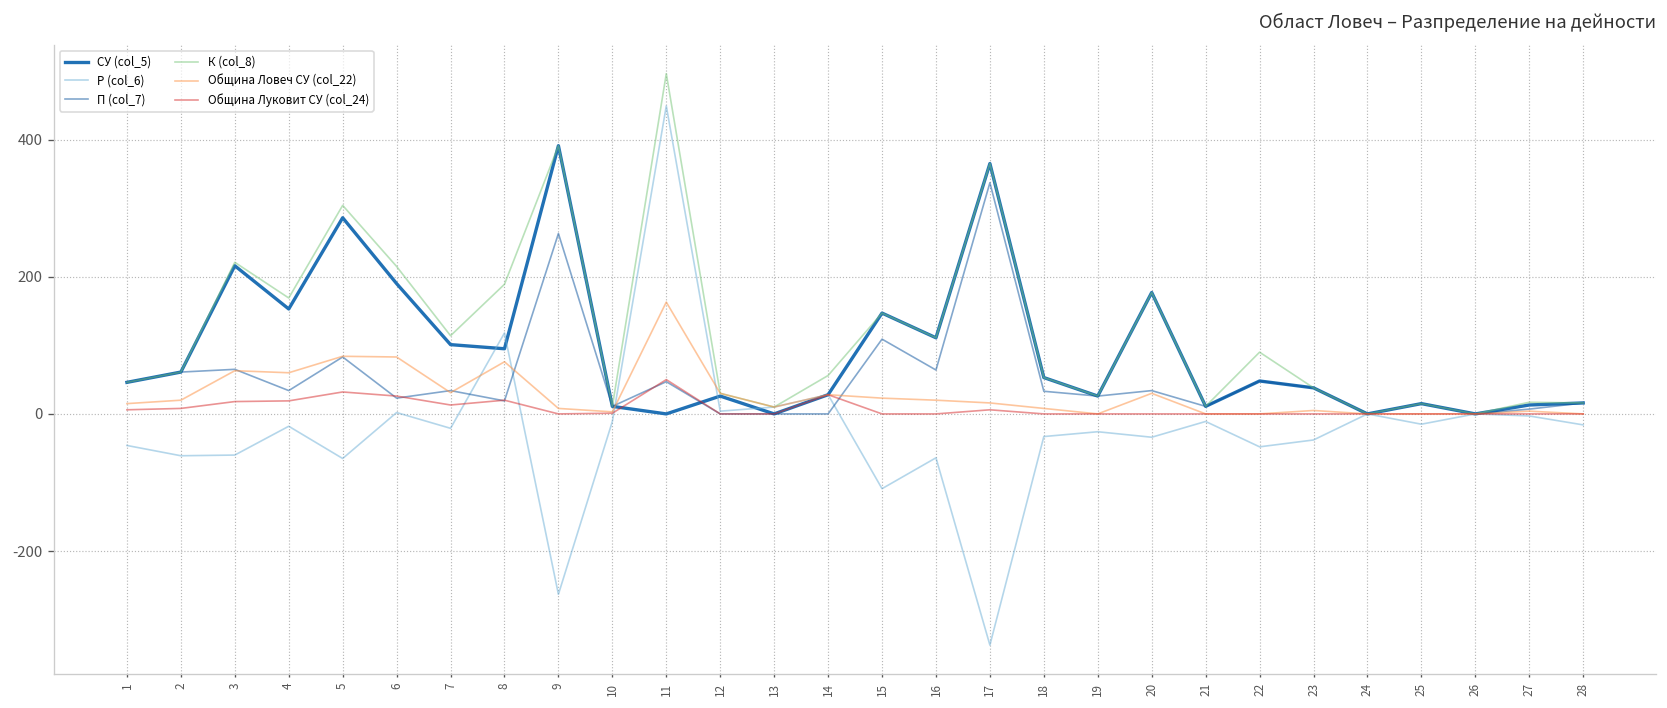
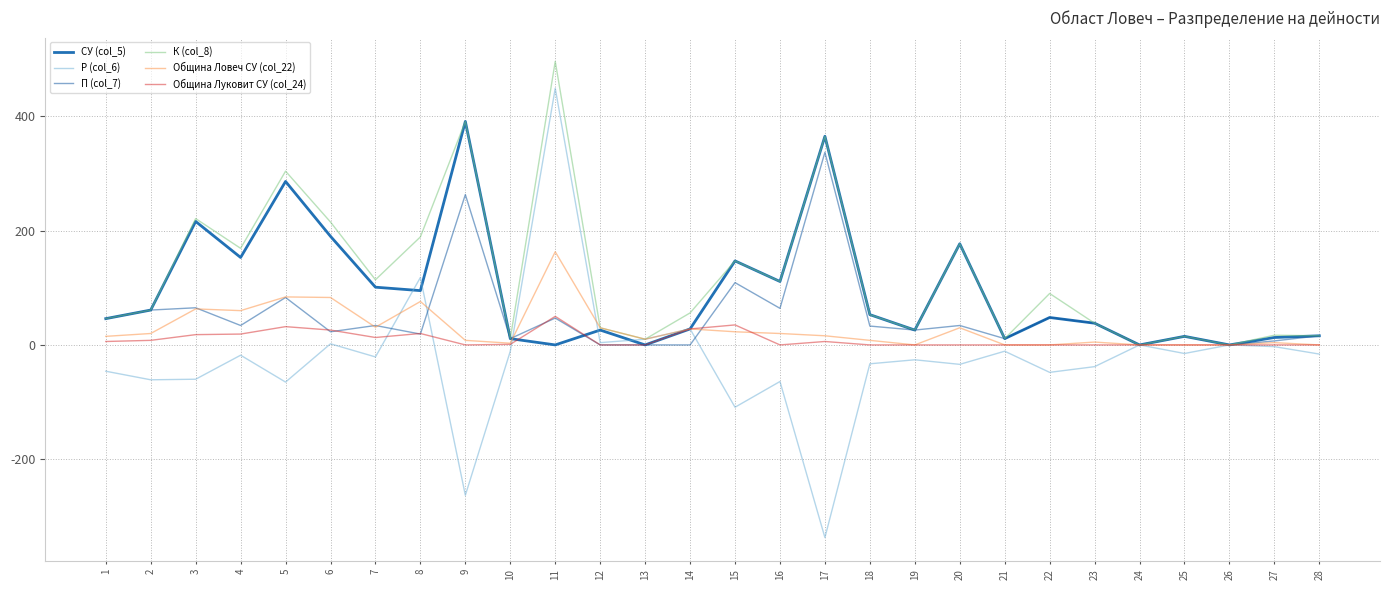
Община Луковит СУ (col_24), 15: 0 -> 40
